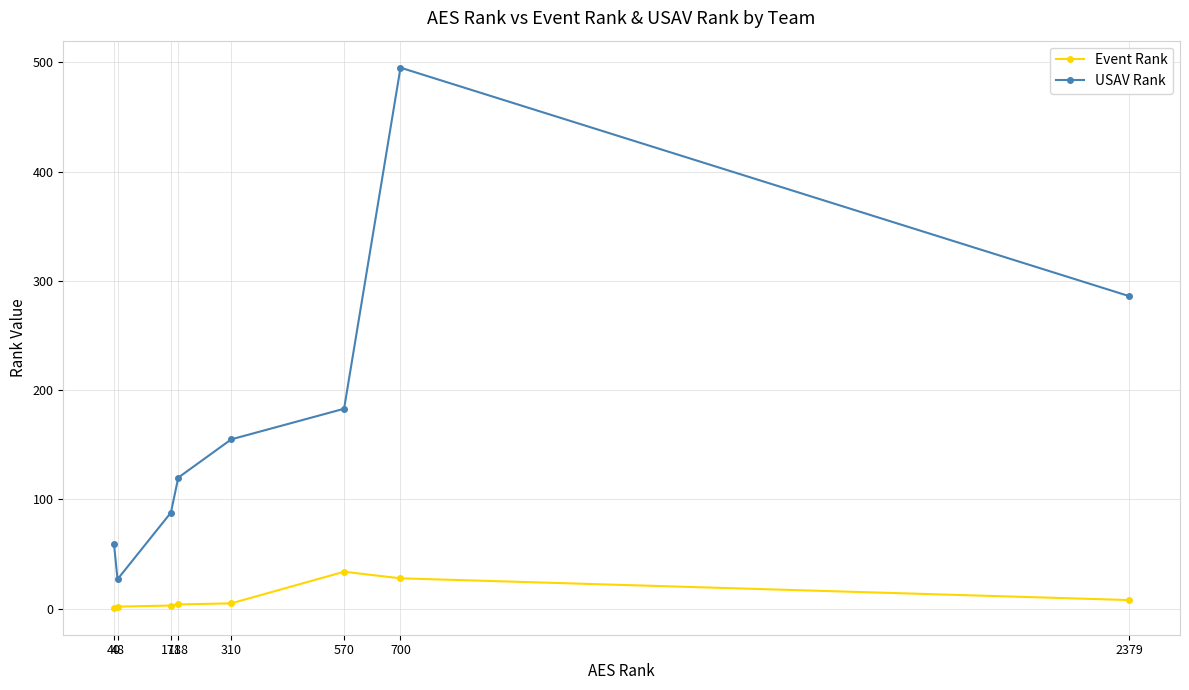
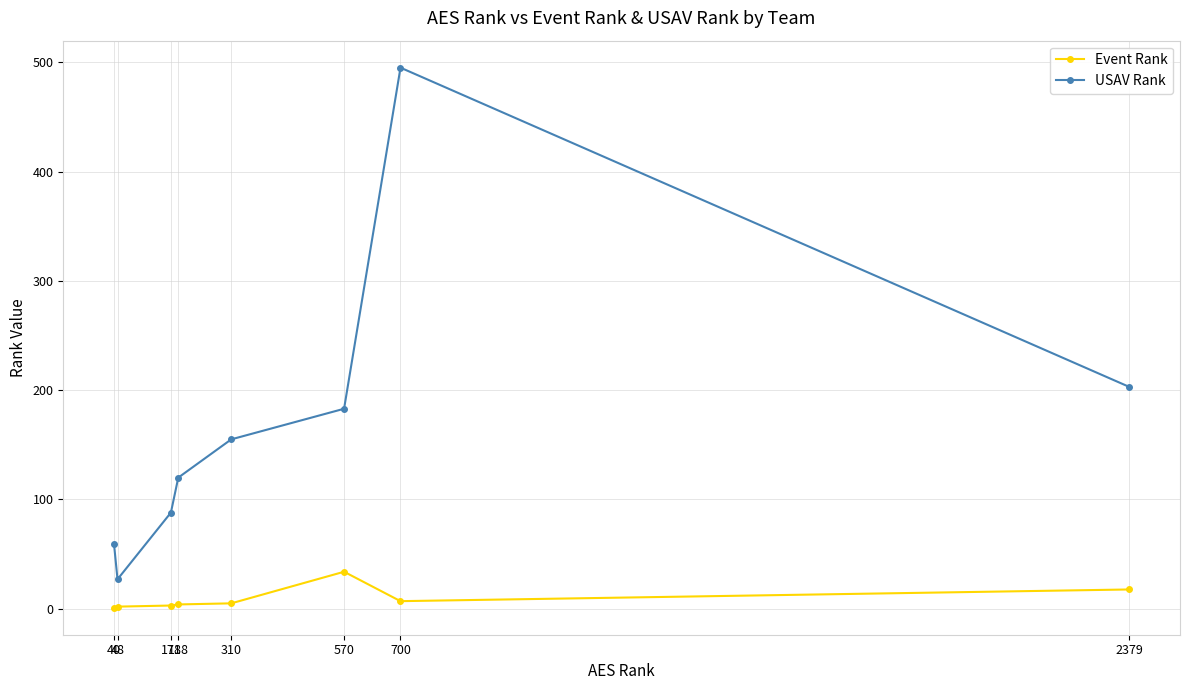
Event Rank, 700: 28 -> 7
Event Rank, 2379: 8 -> 18
USAV Rank, 2379: 286 -> 203
